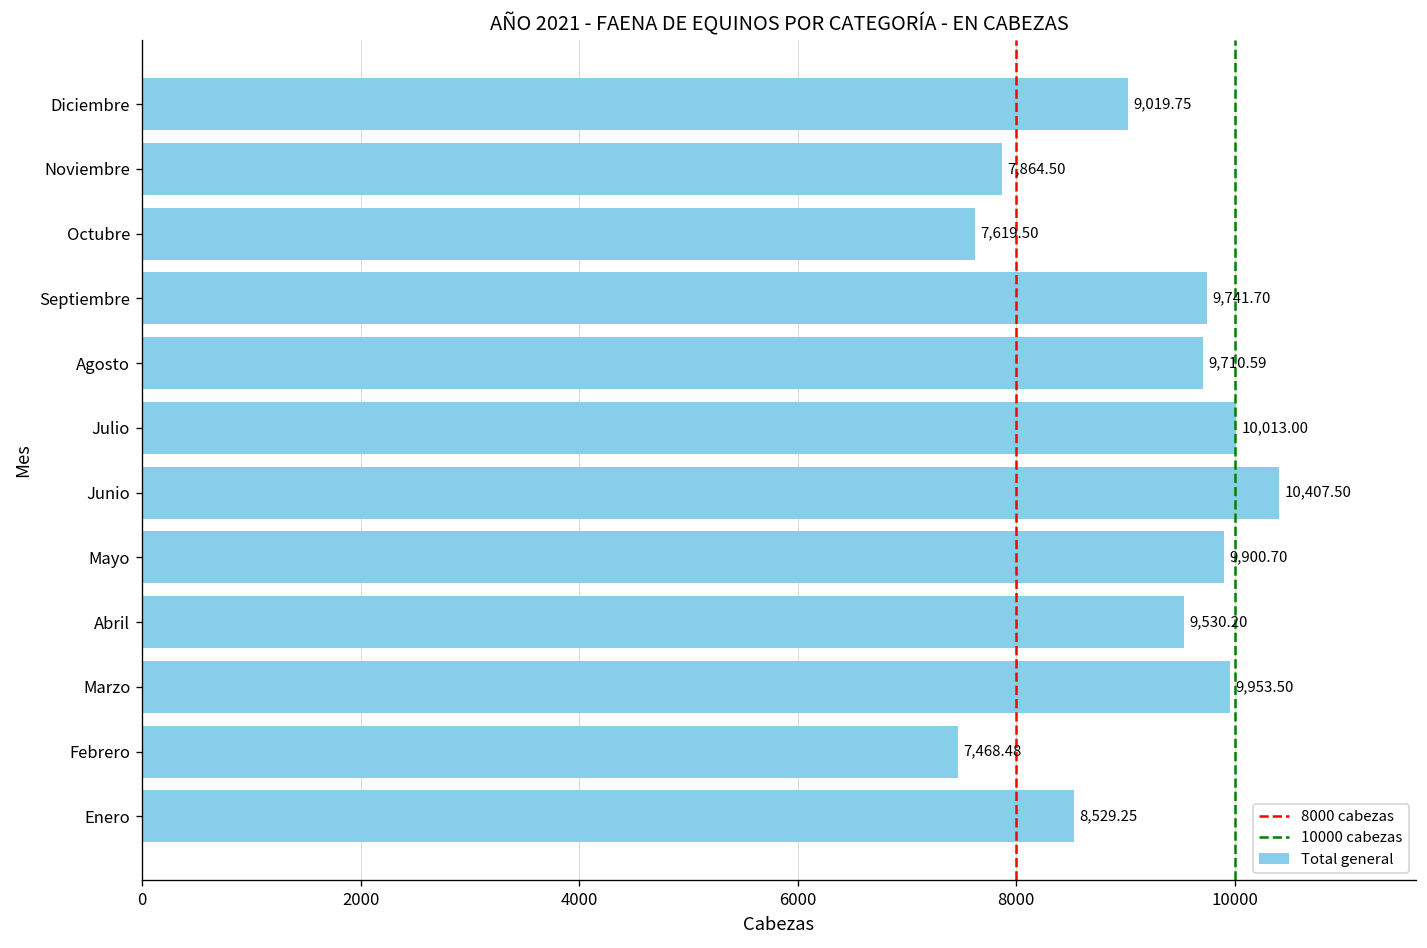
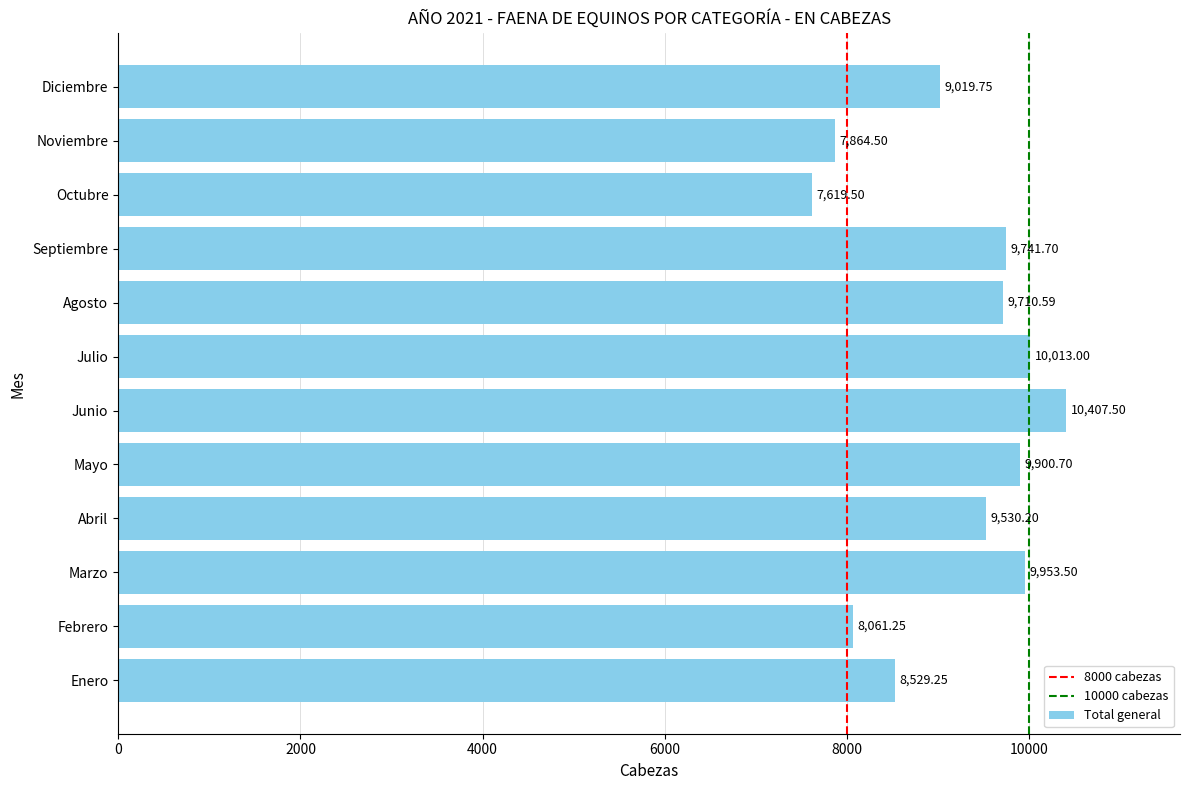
Febrero: 7,468.48 -> 8,061.25
